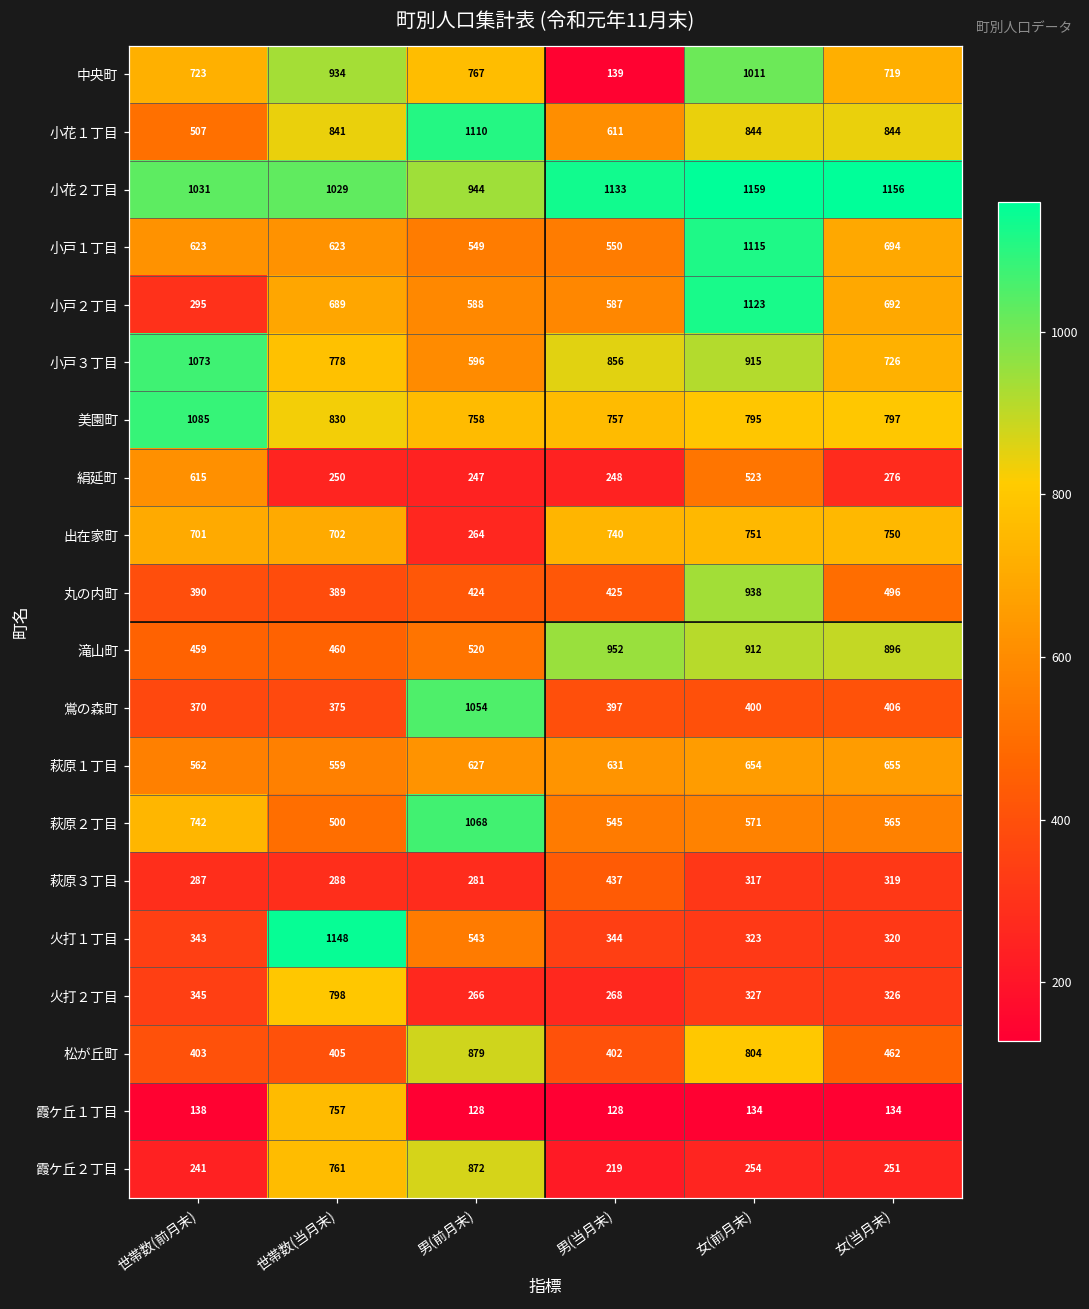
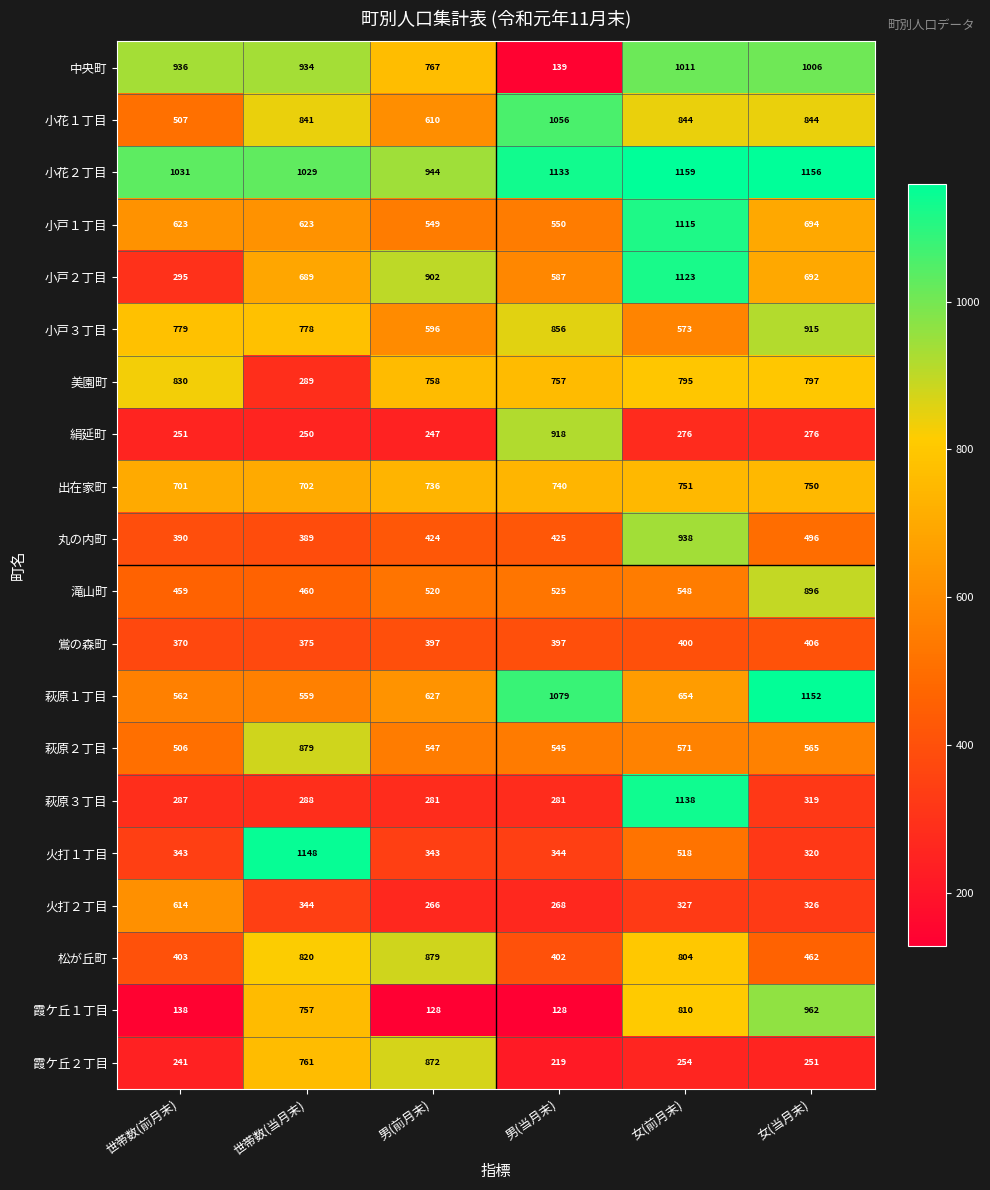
中央町, 世帯数(前月末): 723 -> 936
中央町, 女(当月末): 719 -> 1006
小花１丁目, 男(前月末): 1110 -> 610
小花１丁目, 男(当月末): 611 -> 1056
小戸２丁目, 男(前月末): 588 -> 902
小戸３丁目, 世帯数(前月末): 1073 -> 779
小戸３丁目, 女(前月末): 915 -> 573
小戸３丁目, 女(当月末): 726 -> 915
美園町, 世帯数(前月末): 1085 -> 830
美園町, 世帯数(当月末): 830 -> 289
絹延町, 世帯数(前月末): 615 -> 251
絹延町, 男(当月末): 248 -> 918
絹延町, 女(前月末): 523 -> 276
出在家町, 男(前月末): 264 -> 736
滝山町, 男(当月末): 952 -> 525
滝山町, 女(前月末): 912 -> 548
鴬の森町, 男(前月末): 1054 -> 397
萩原１丁目, 男(当月末): 631 -> 1079
萩原１丁目, 女(当月末): 655 -> 1152
萩原２丁目, 世帯数(前月末): 742 -> 506
萩原２丁目, 世帯数(当月末): 500 -> 879
萩原２丁目, 男(前月末): 1068 -> 547
萩原３丁目, 男(当月末): 437 -> 281
萩原３丁目, 女(前月末): 317 -> 1138
火打１丁目, 男(前月末): 543 -> 343
火打１丁目, 女(前月末): 323 -> 518
火打２丁目, 世帯数(前月末): 345 -> 614
火打２丁目, 世帯数(当月末): 798 -> 344
松が丘町, 世帯数(当月末): 405 -> 820
霞ケ丘１丁目, 女(前月末): 134 -> 810
霞ケ丘１丁目, 女(当月末): 134 -> 962
